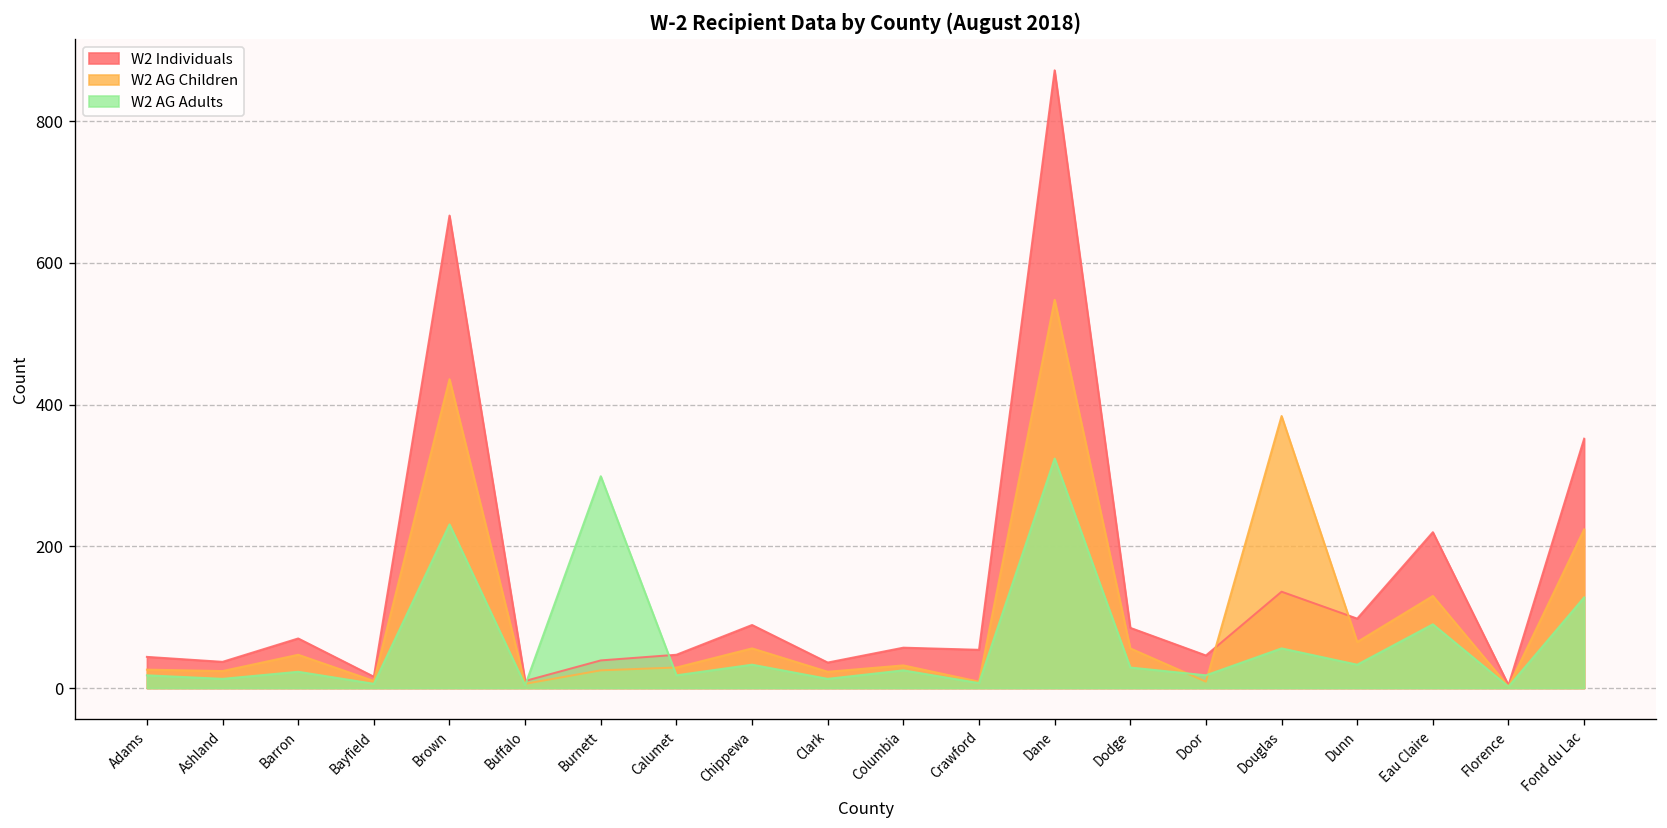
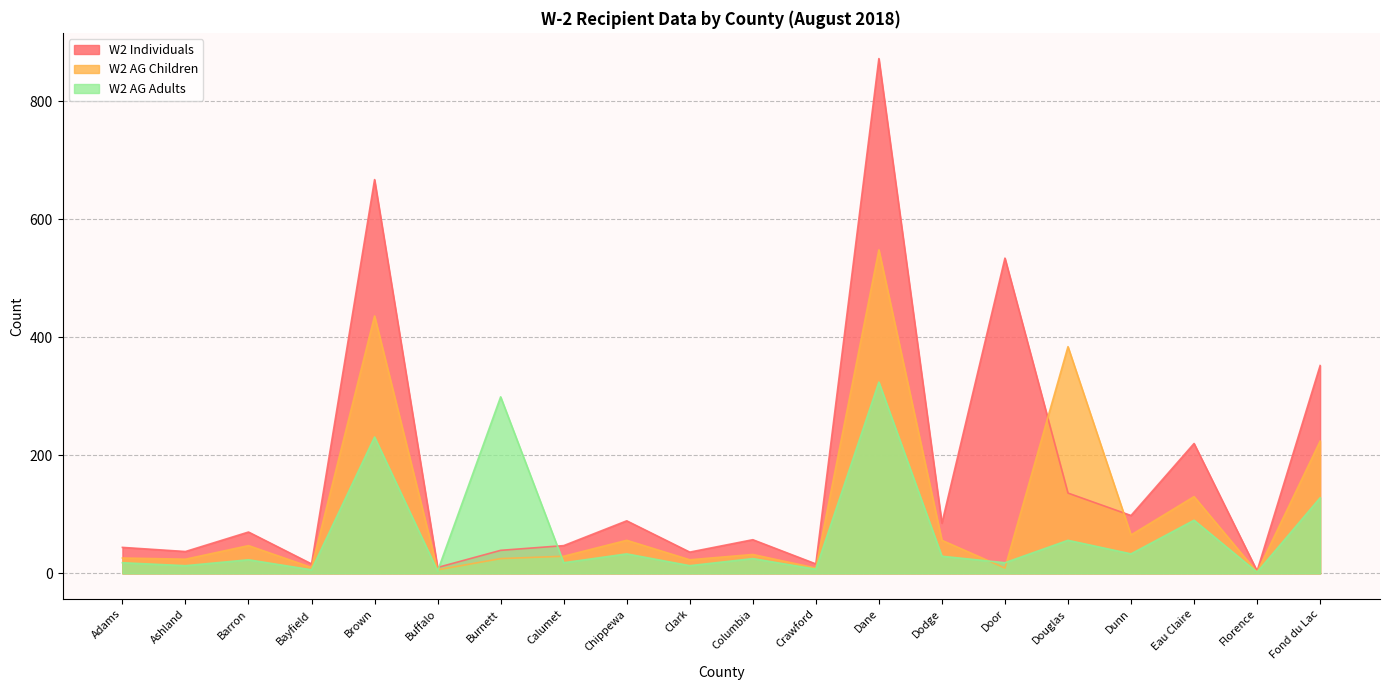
W2 Individuals, Crawford: 50 -> 20
W2 Individuals, Door: 50 -> 530
